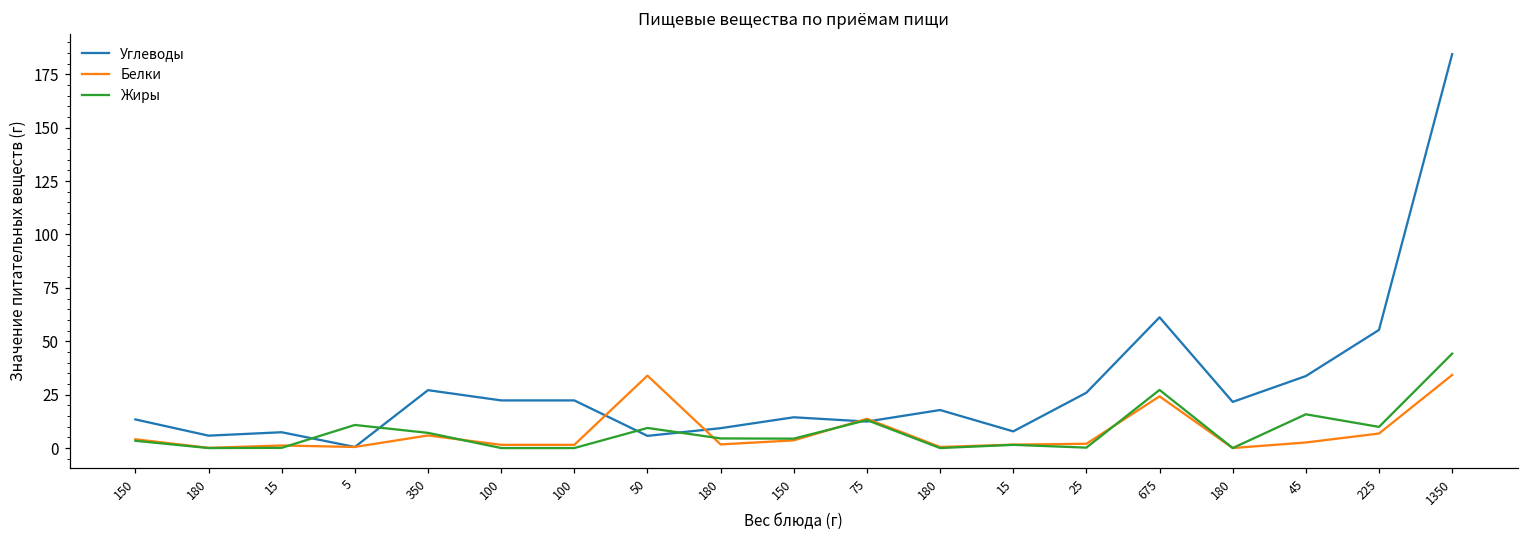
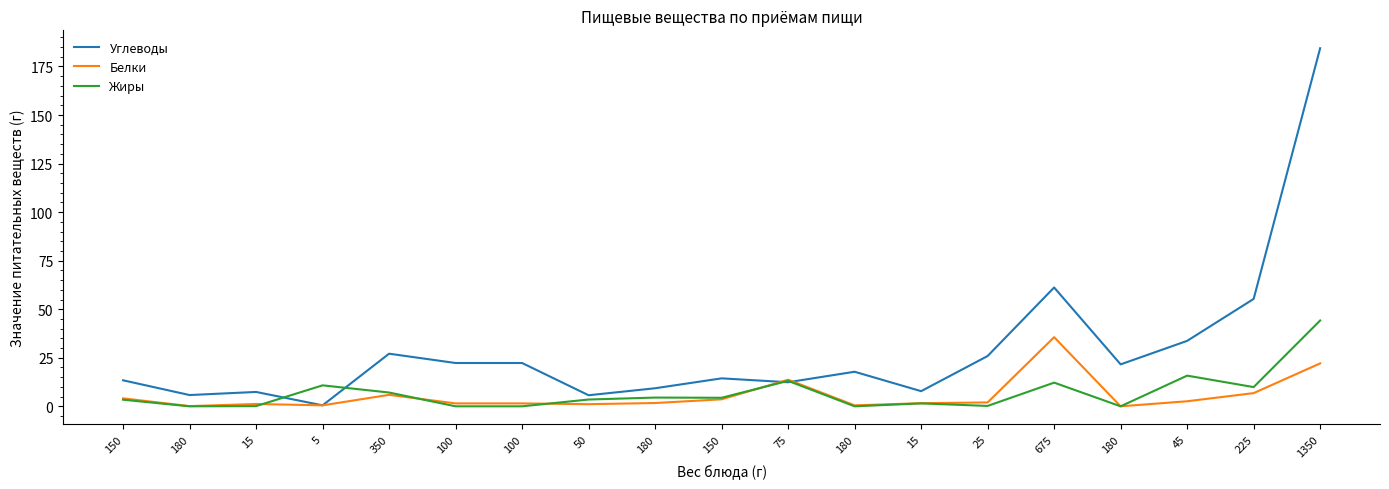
Белки, 50: 34 -> 1
Жиры, 50: 9 -> 4
Белки, 675: 24 -> 36
Жиры, 675: 27 -> 12
Белки, 1350: 34 -> 22
